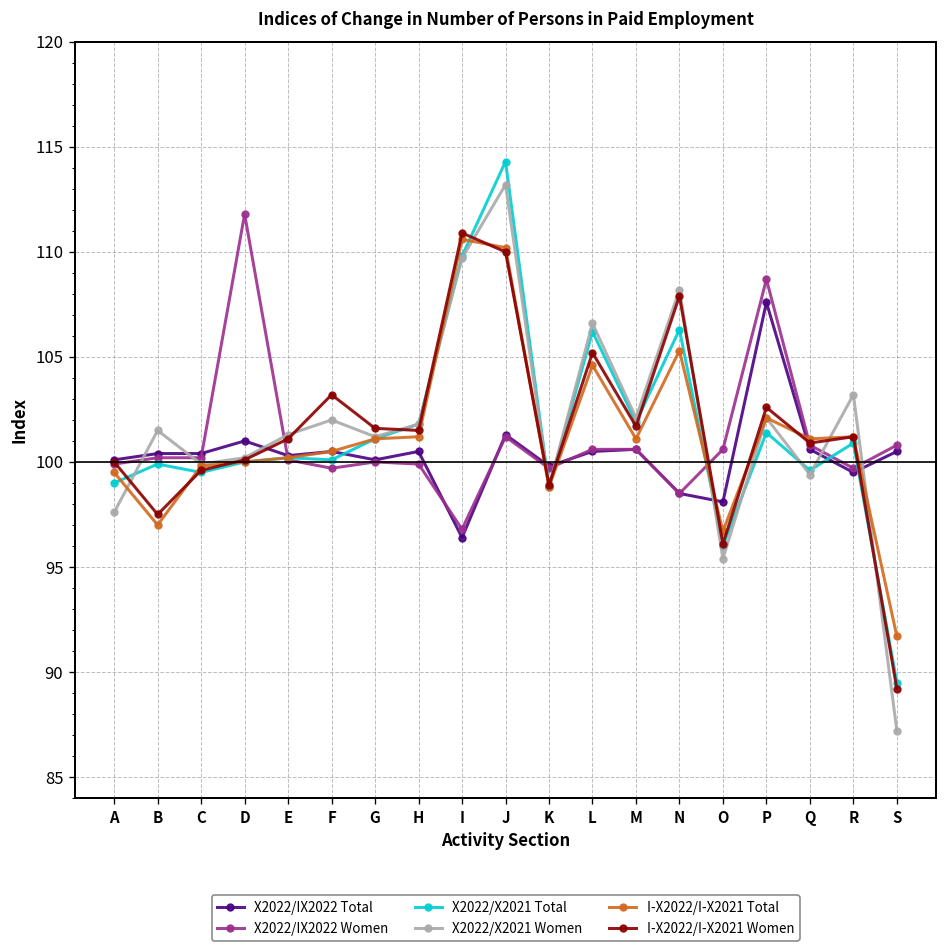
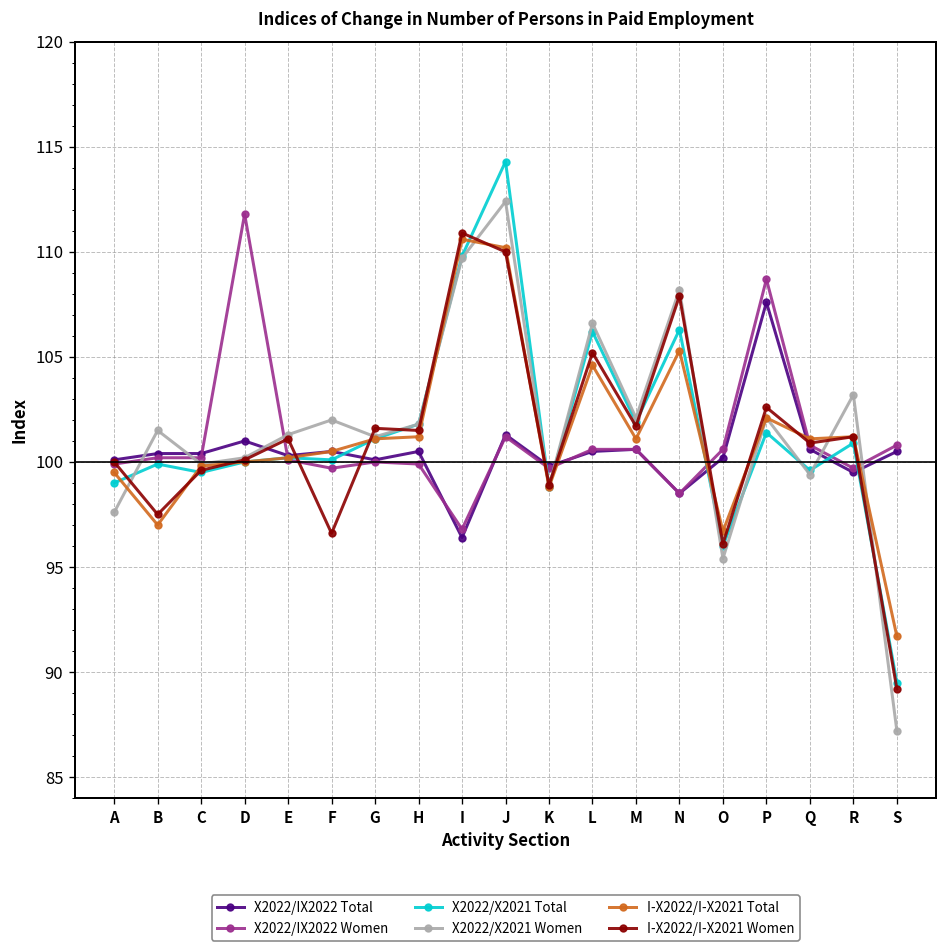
I-X2022/I-X2021 Women, F: 103.2 -> 96.6
X2022/X2021 Women, J: 113.2 -> 112.4
X2022/IX2022 Total, O: 98.1 -> 100.2
